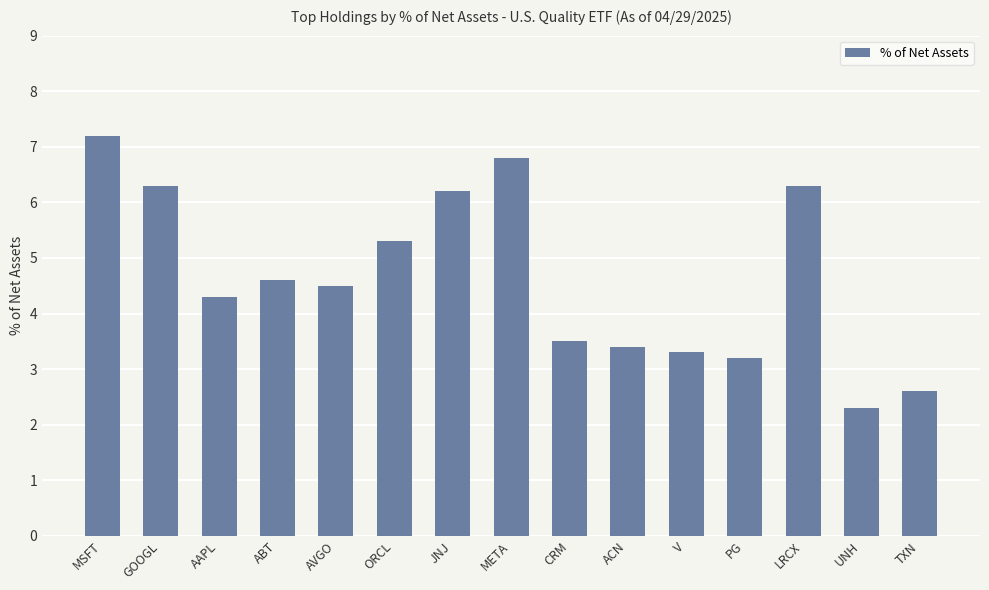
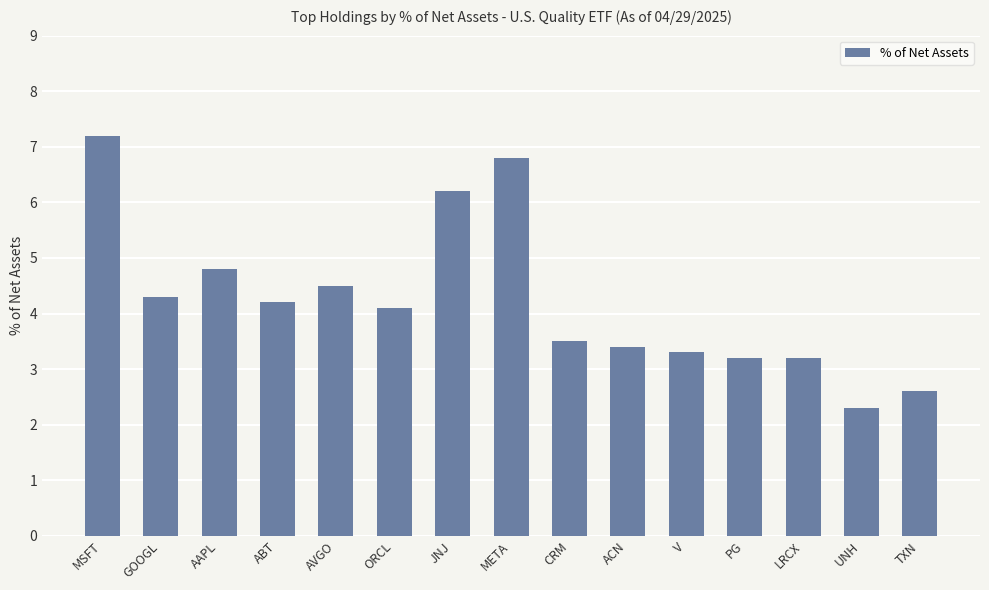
GOOGL: 6.3 -> 4.3
AAPL: 4.3 -> 4.8
ABT: 4.6 -> 4.2
ORCL: 5.3 -> 4.1
LRCX: 6.3 -> 3.2
